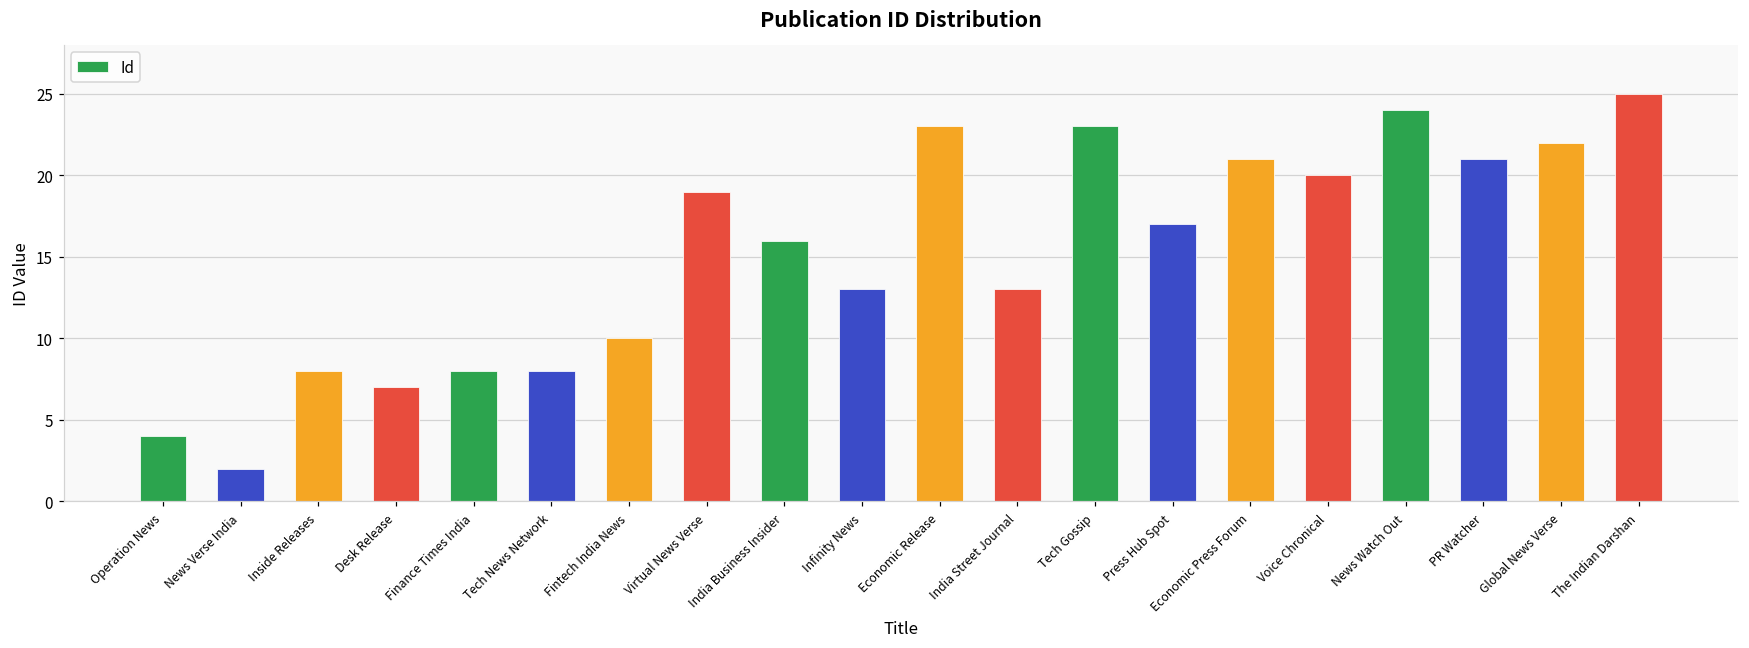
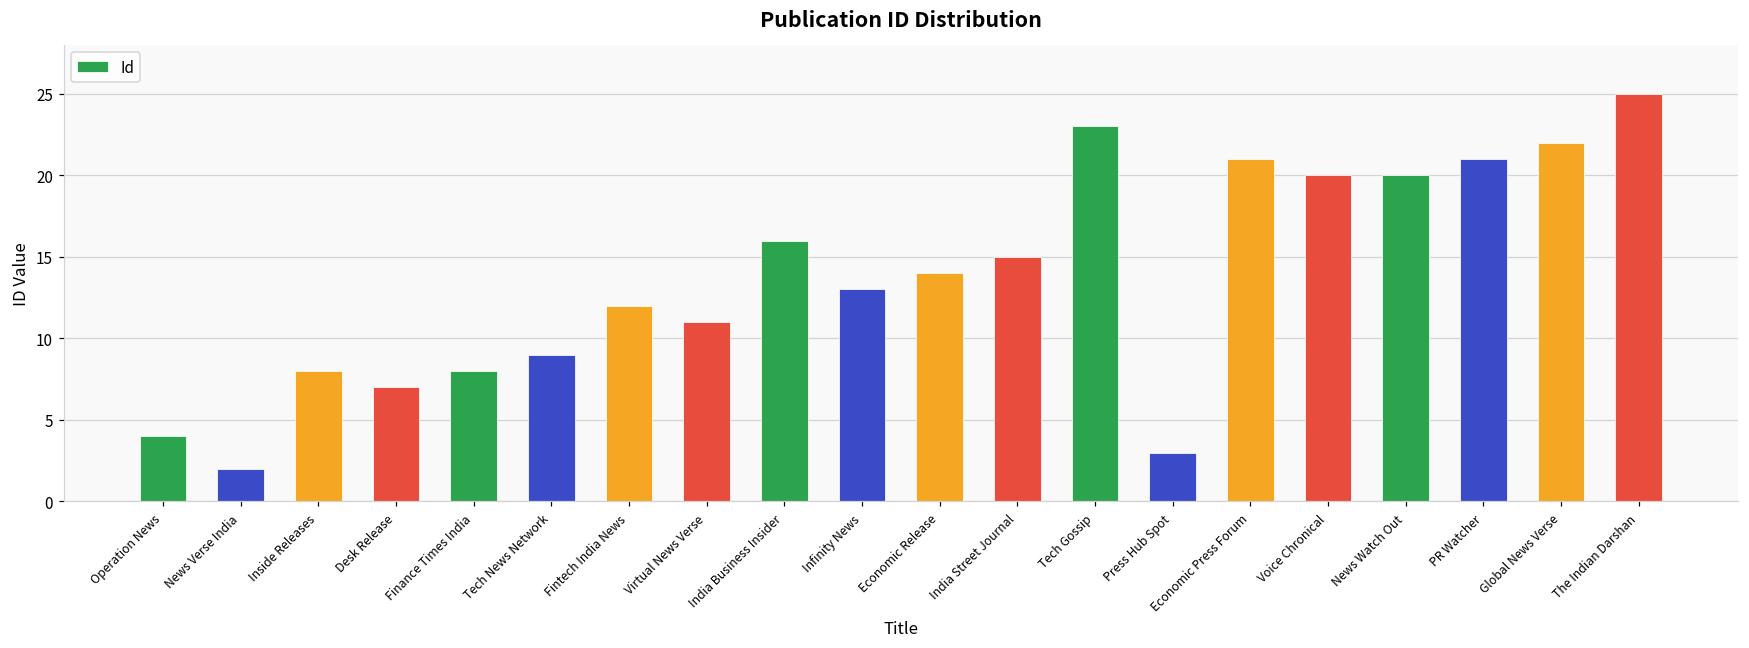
Tech News Network: 8 -> 9
Fintech India News: 10 -> 12
Virtual News Verse: 19 -> 11
Economic Release: 23 -> 14
India Street Journal: 13 -> 15
Press Hub Spot: 17 -> 3
News Watch Out: 24 -> 20
